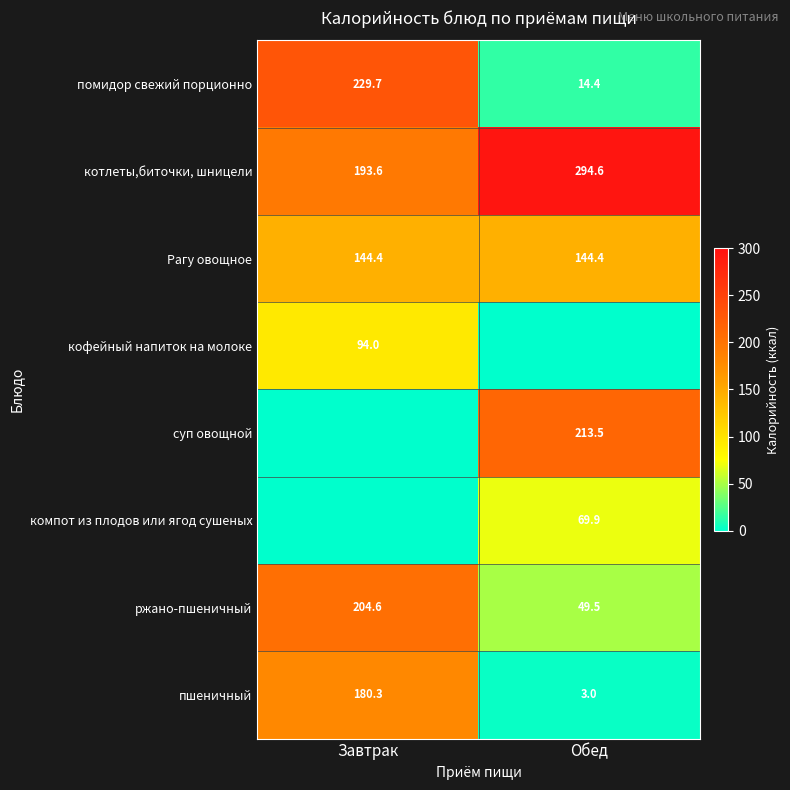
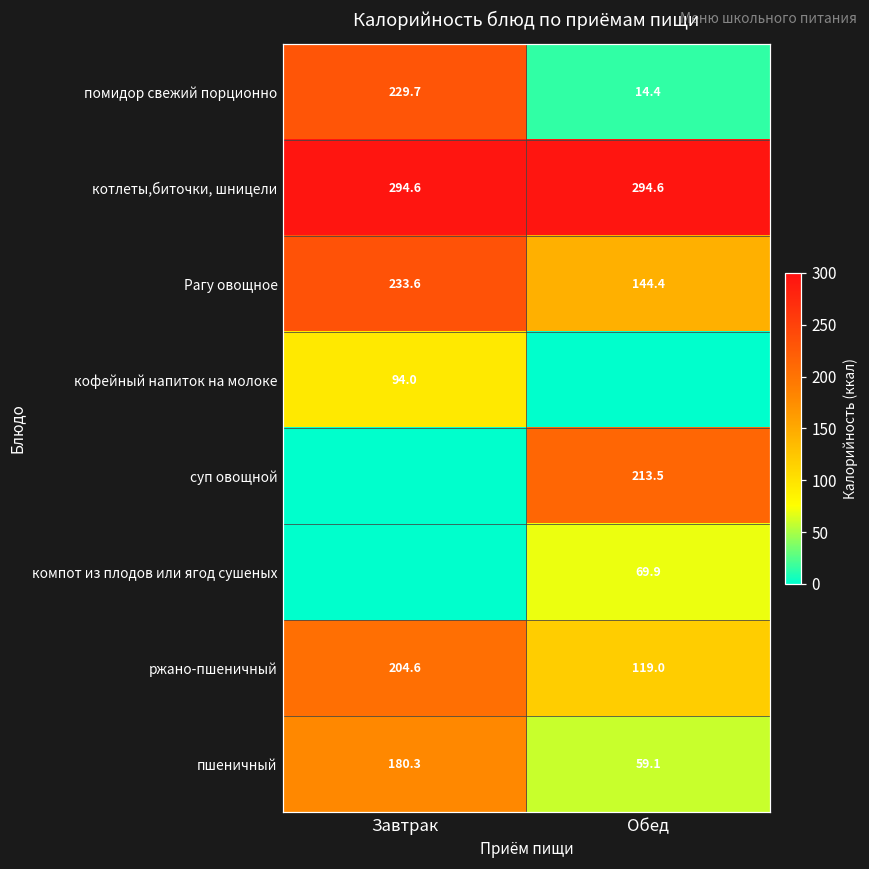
котлеты,биточки, шницели, Завтрак: 193.6 -> 294.6
Рагу овощное, Завтрак: 144.4 -> 233.6
ржано-пшеничный, Обед: 49.5 -> 119.0
пшеничный, Обед: 3.0 -> 59.1
